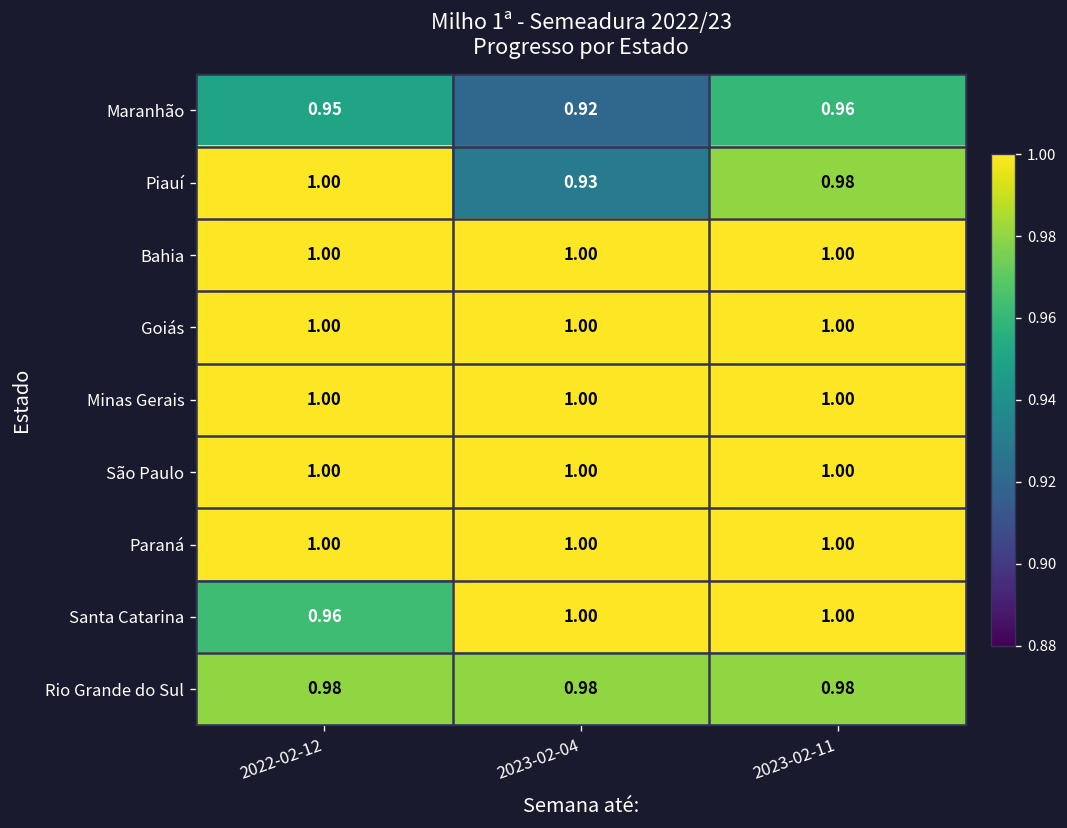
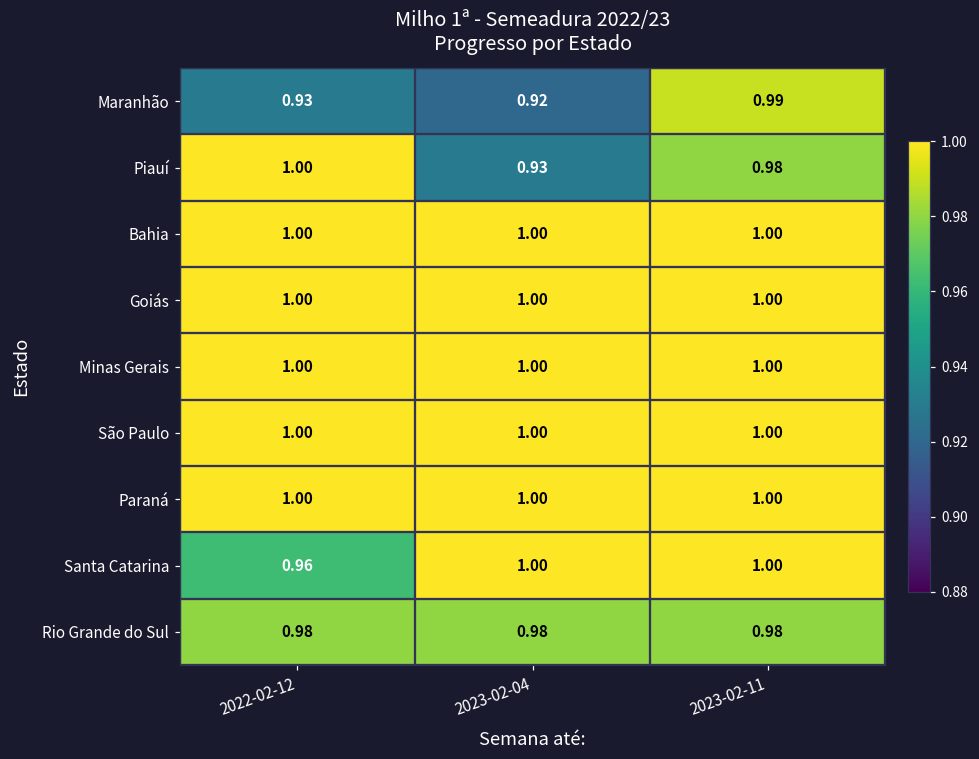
Maranhão, 2022-02-12: 0.95 -> 0.93
Maranhão, 2023-02-11: 0.96 -> 0.99
